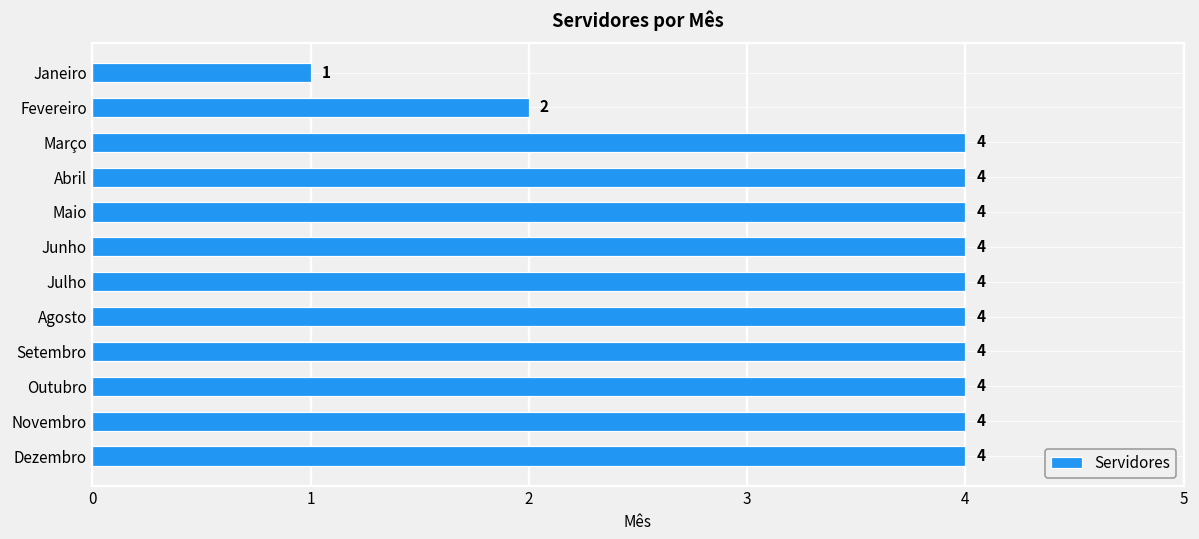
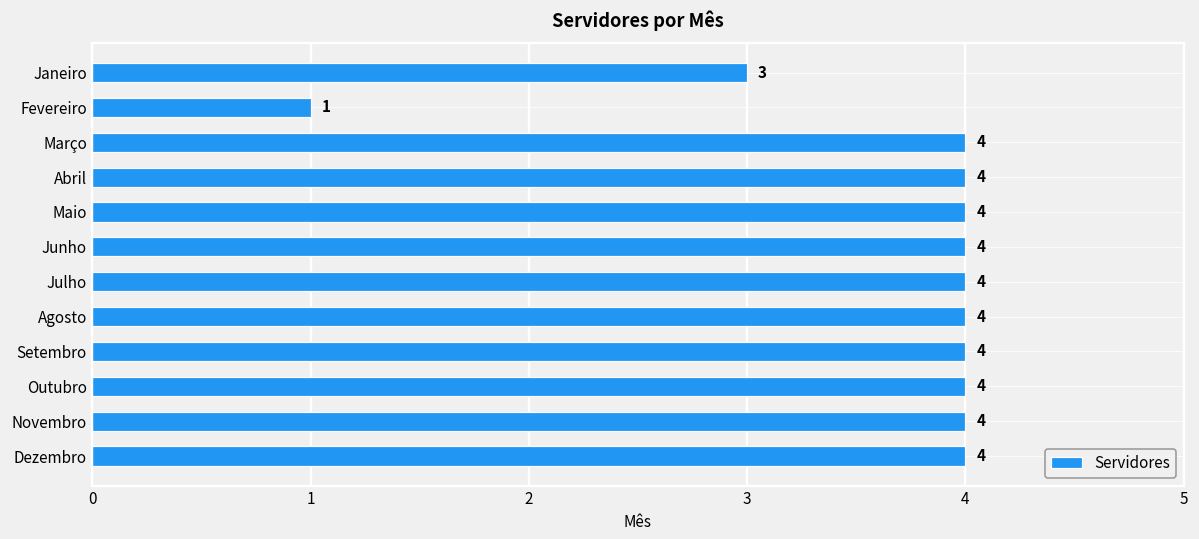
Janeiro: 1 -> 3
Fevereiro: 2 -> 1
